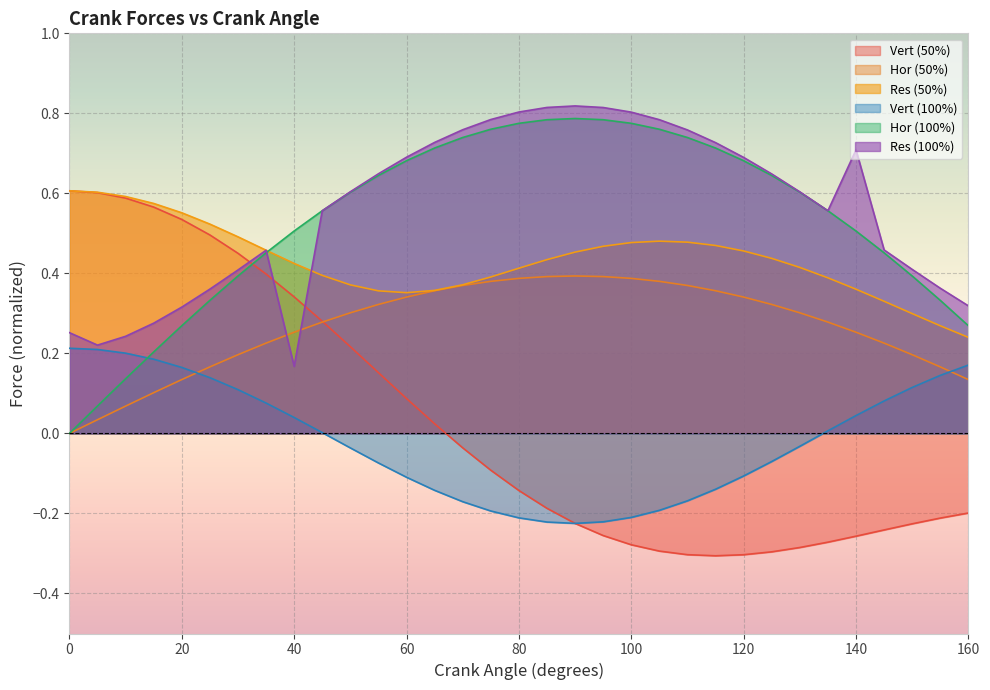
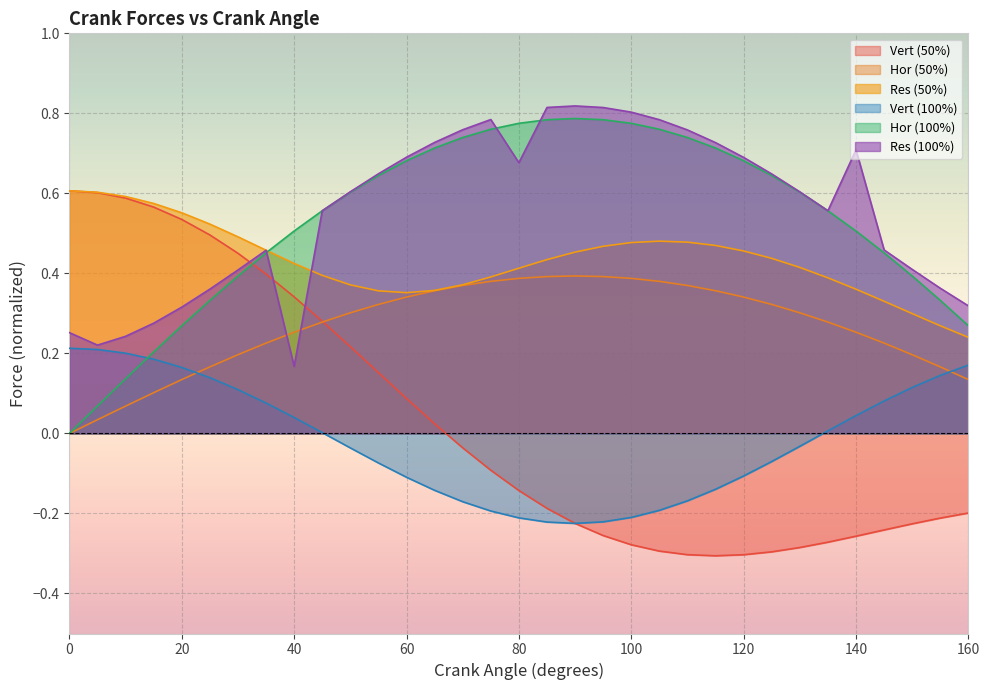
Res (100%), 80: 0.80 -> 0.68
